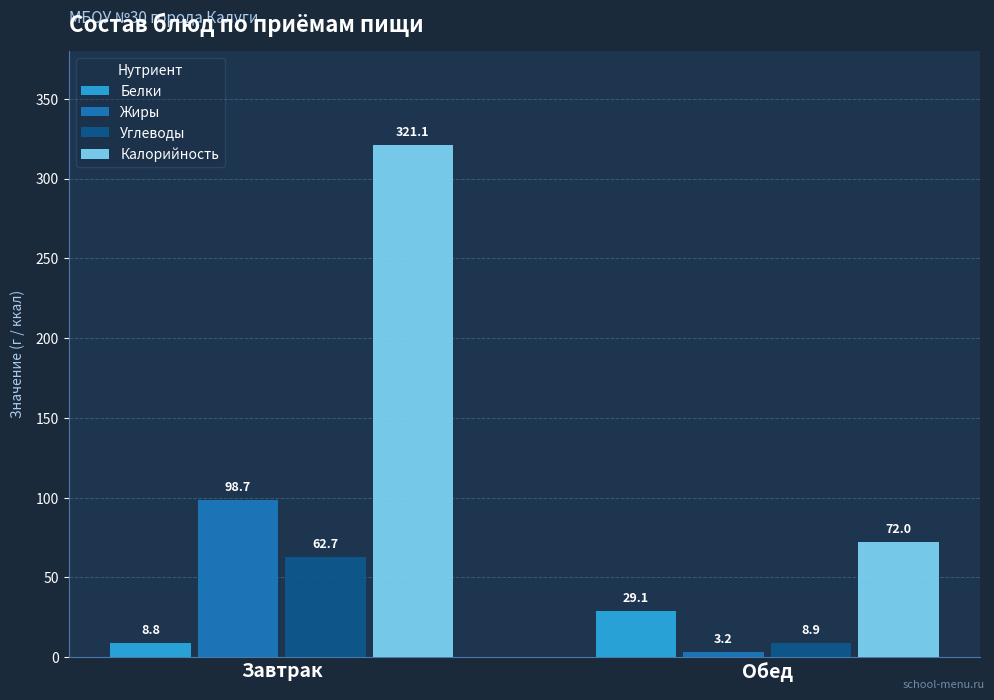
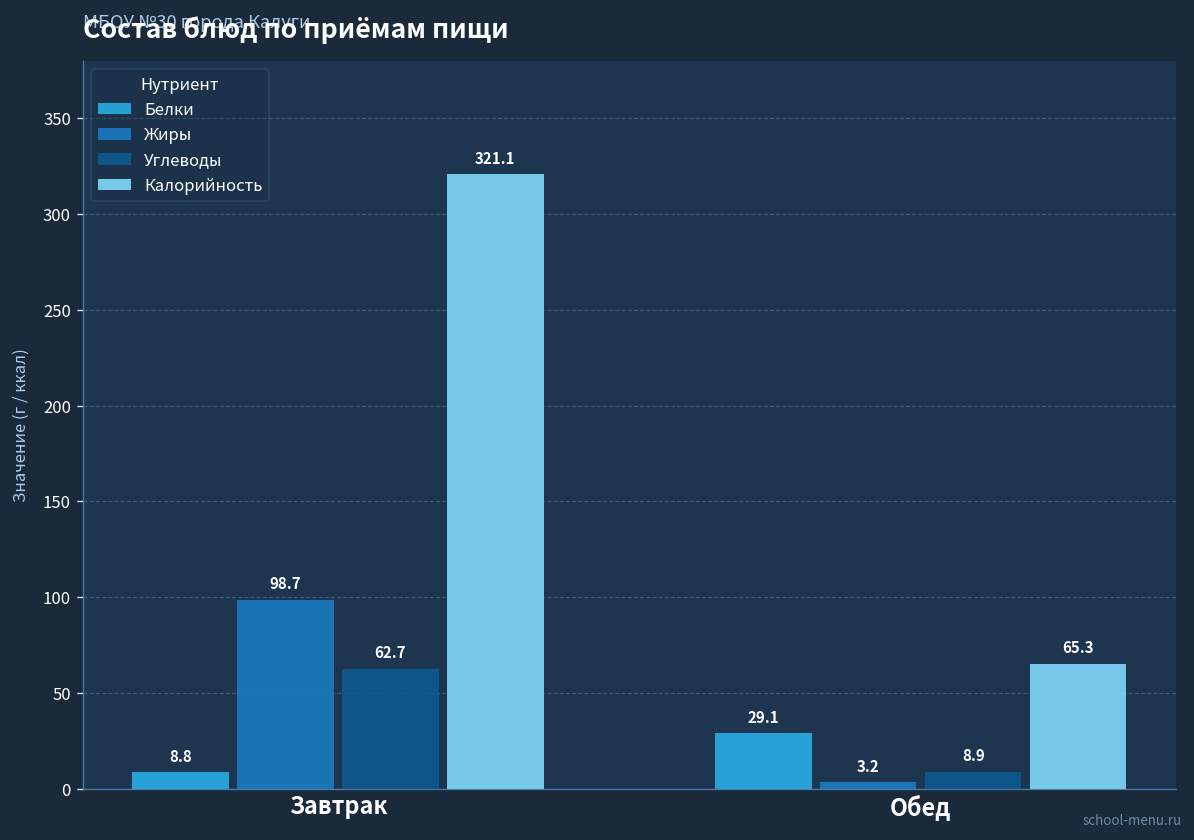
Калорийность, Обед: 72.0 -> 65.3
